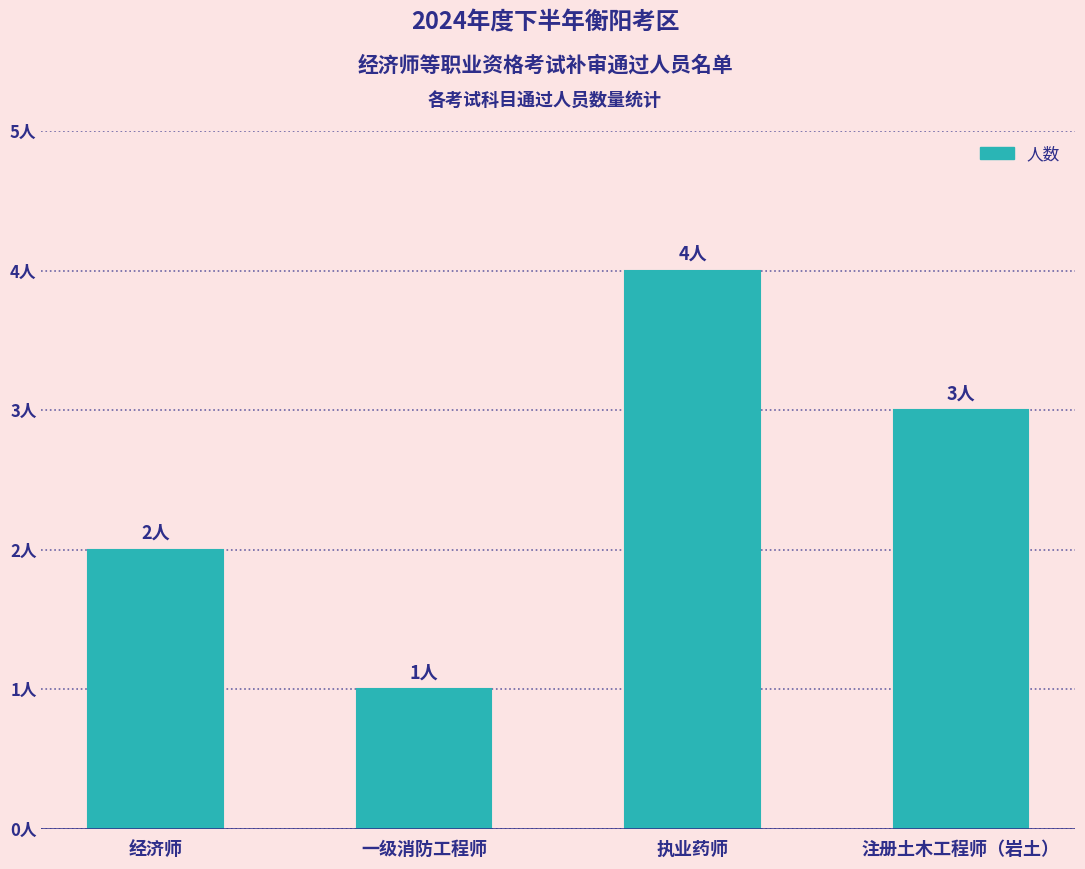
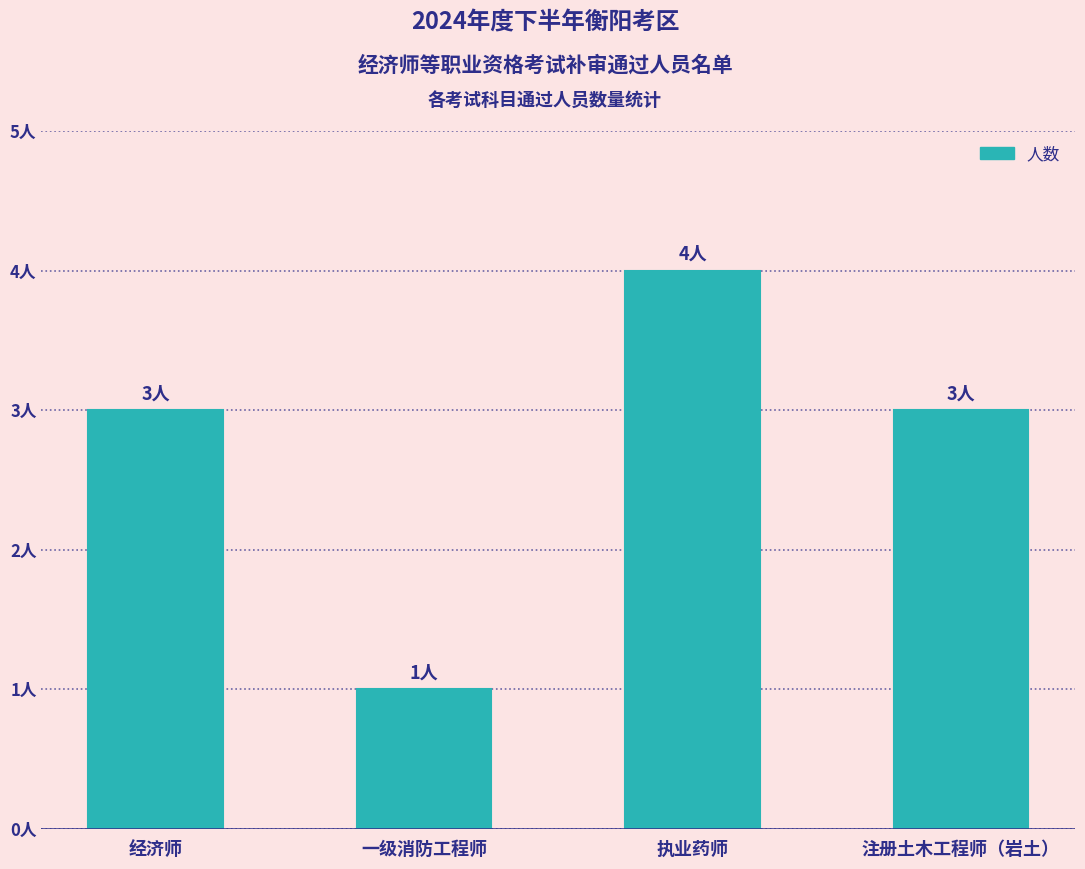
经济师: 2人 -> 3人
